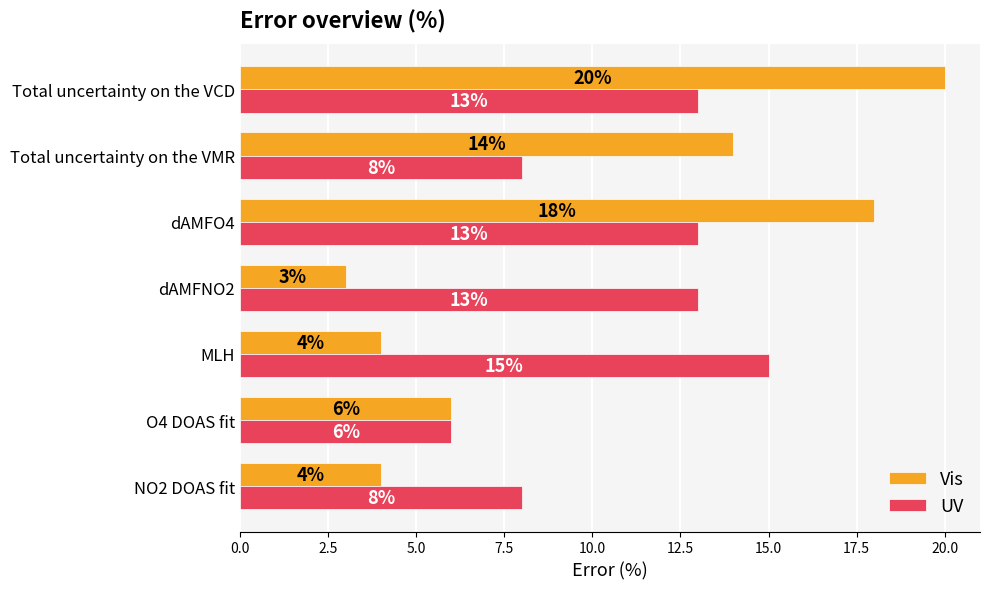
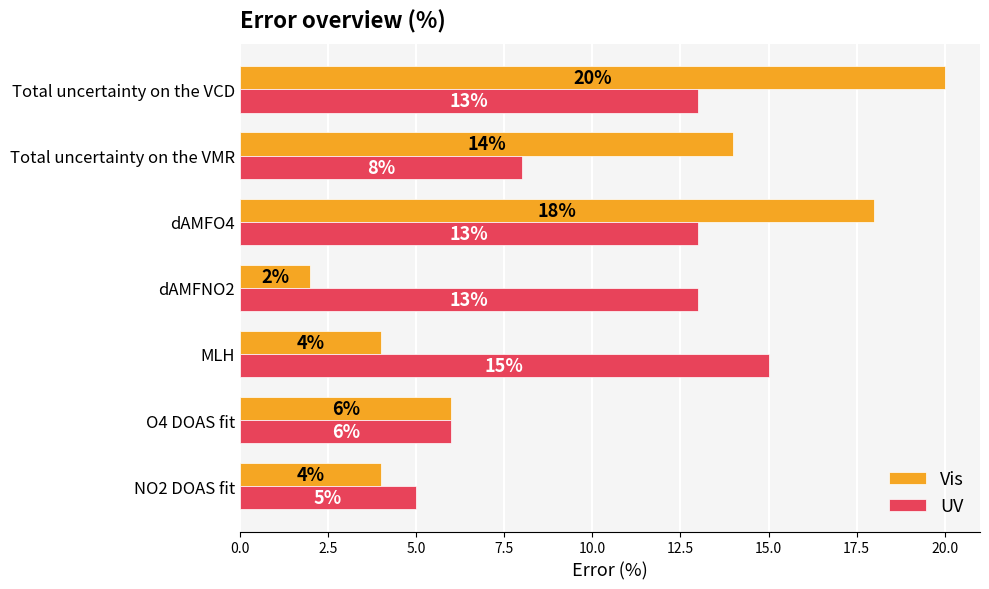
Vis, dAMFNO2: 3% -> 2%
UV, NO2 DOAS fit: 8% -> 5%
